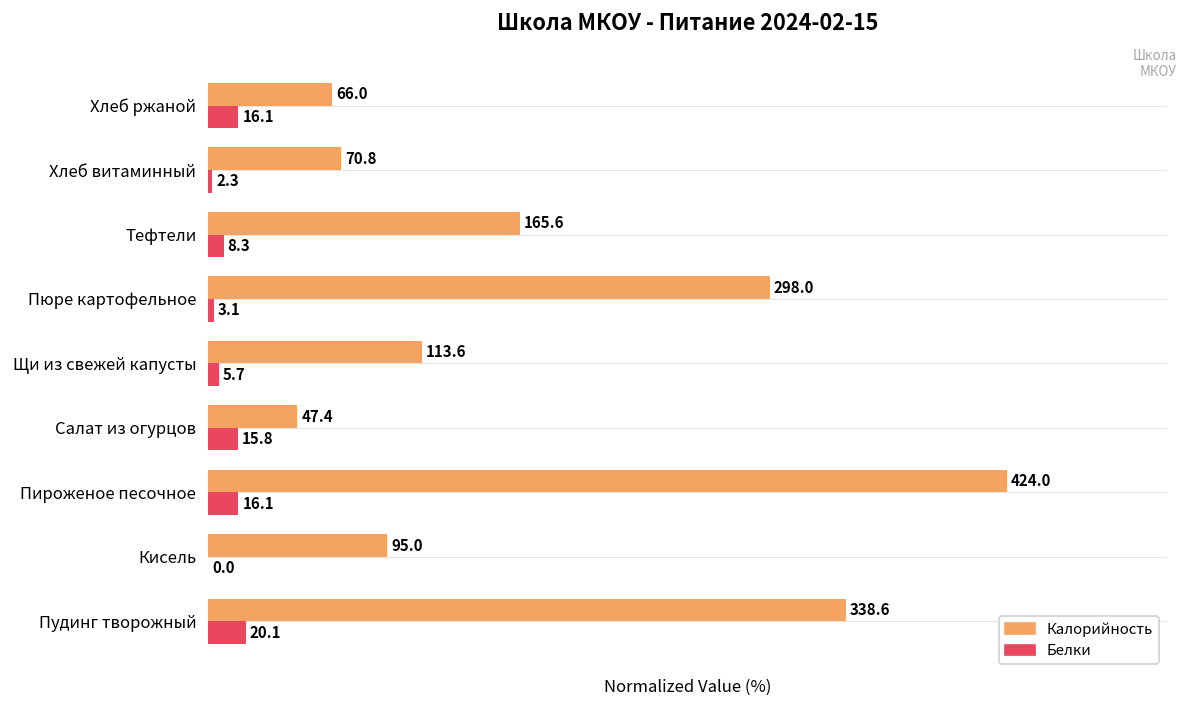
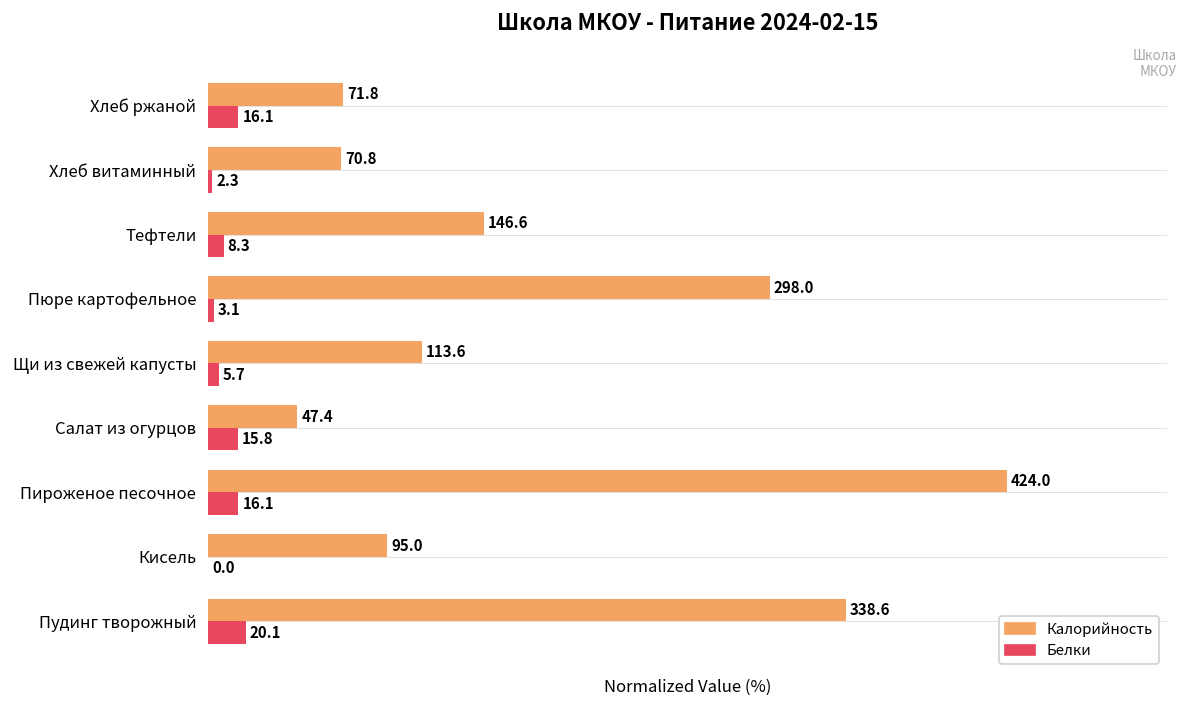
Калорийность, Хлеб ржаной: 66.0 -> 71.8
Калорийность, Тефтели: 165.6 -> 146.6
